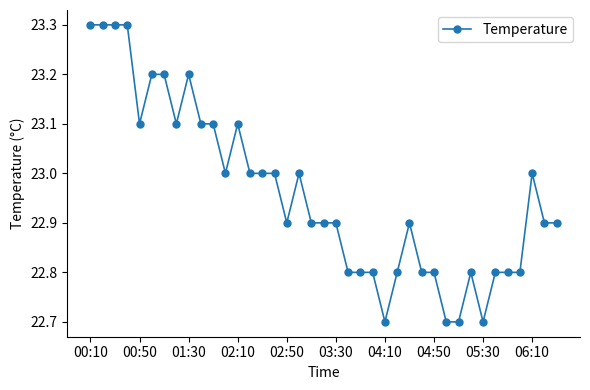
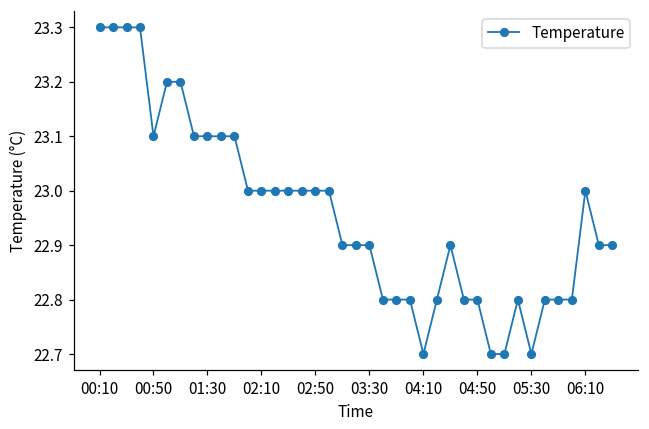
01:30: 23.2 -> 23.1
02:10: 23.1 -> 23.0
02:50: 22.9 -> 23.0
